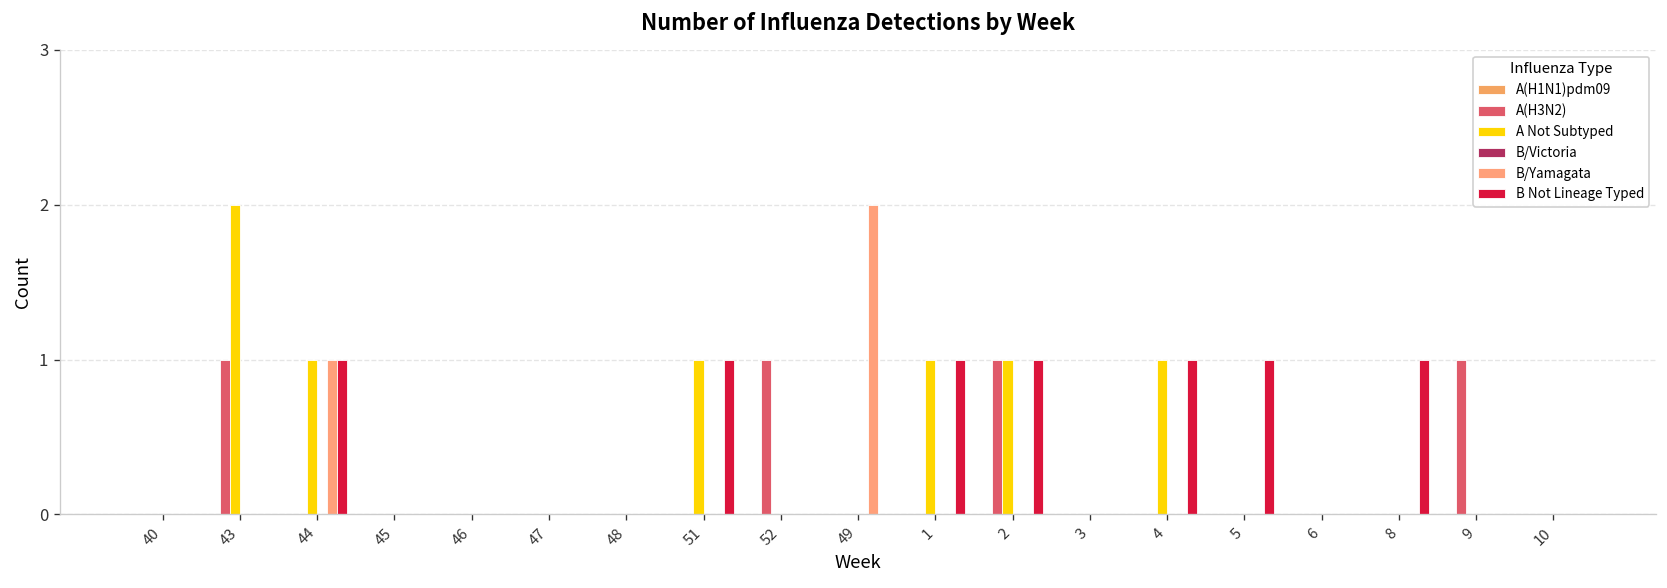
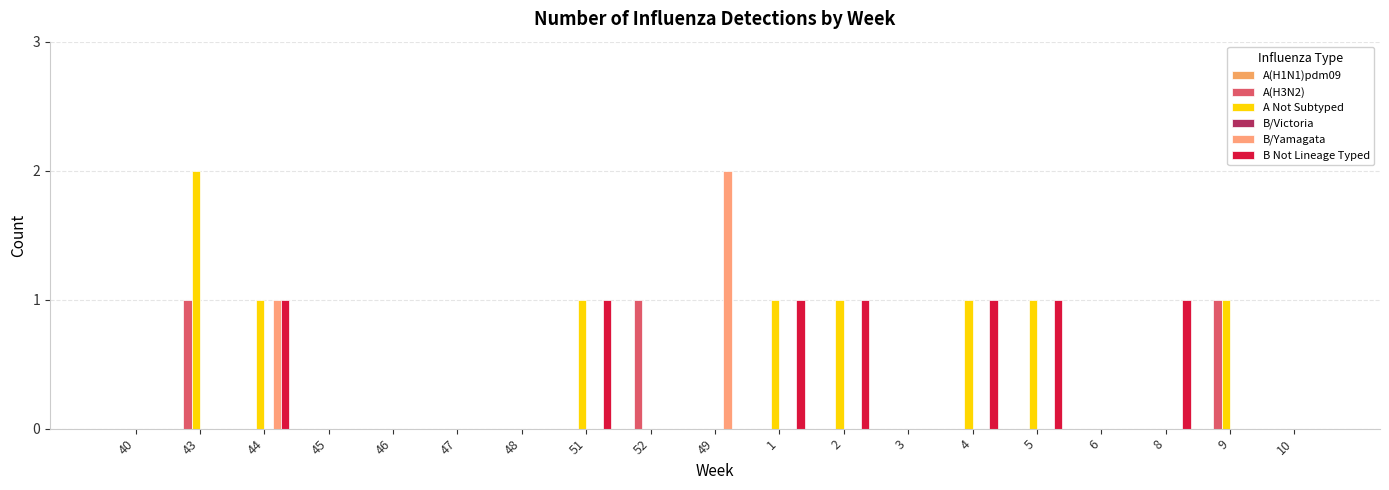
A(H3N2), 2: 1 -> 0
A Not Subtyped, 5: 0 -> 1
A Not Subtyped, 9: 0 -> 1
